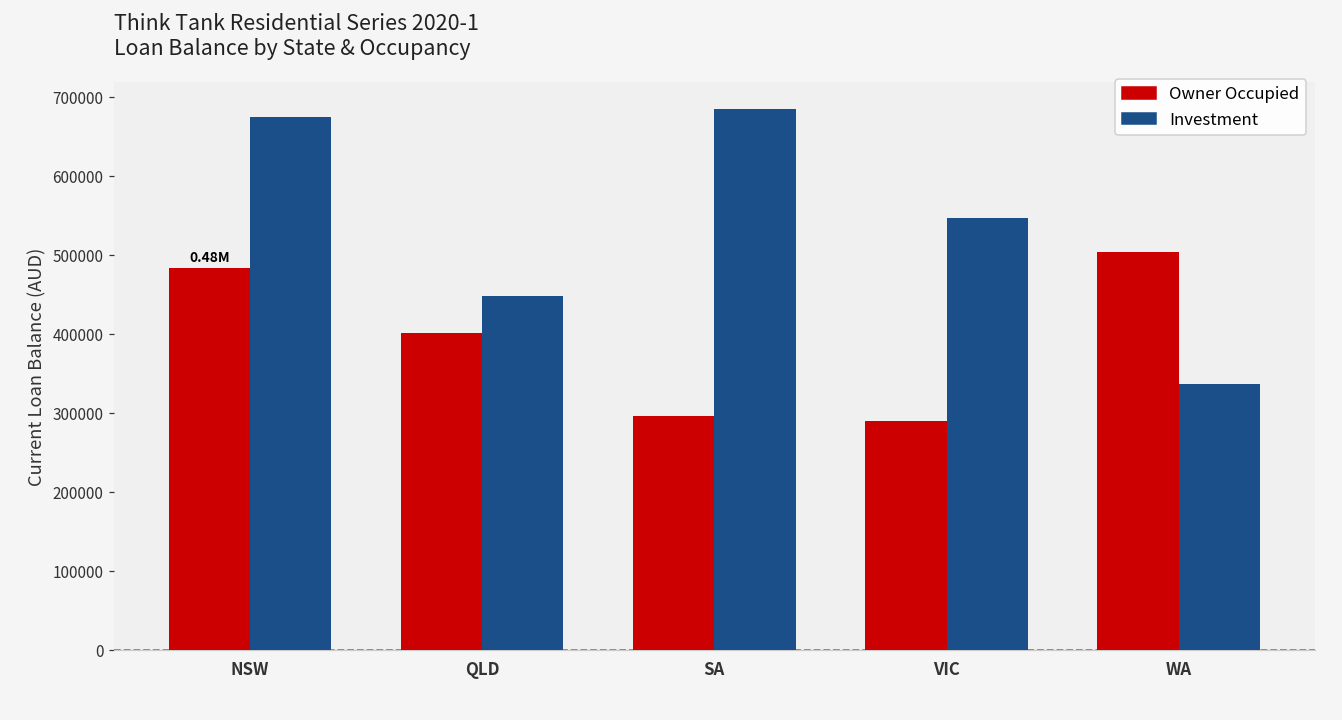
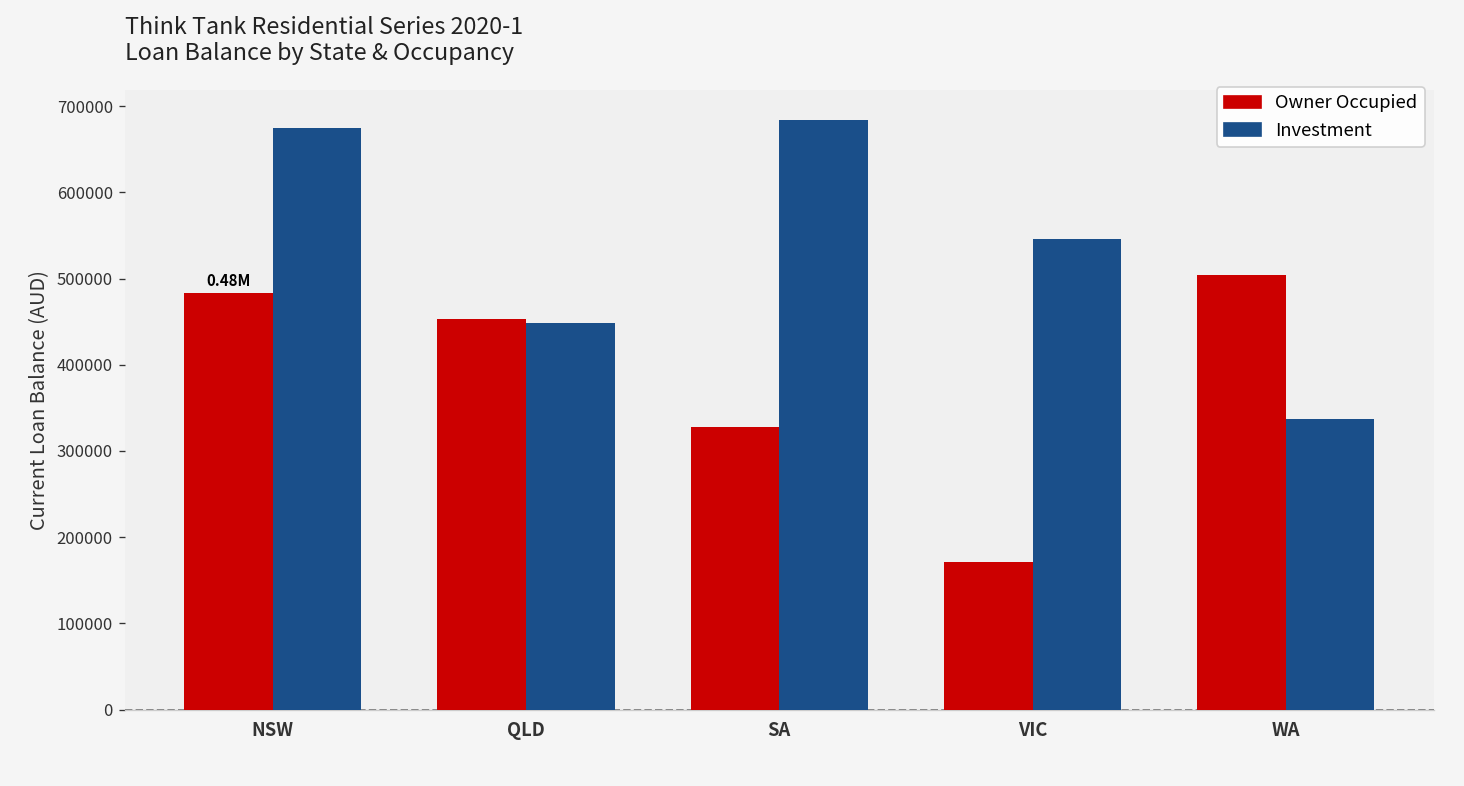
Owner Occupied, QLD: 400000 -> 450000
Owner Occupied, SA: 300000 -> 330000
Owner Occupied, VIC: 290000 -> 170000
